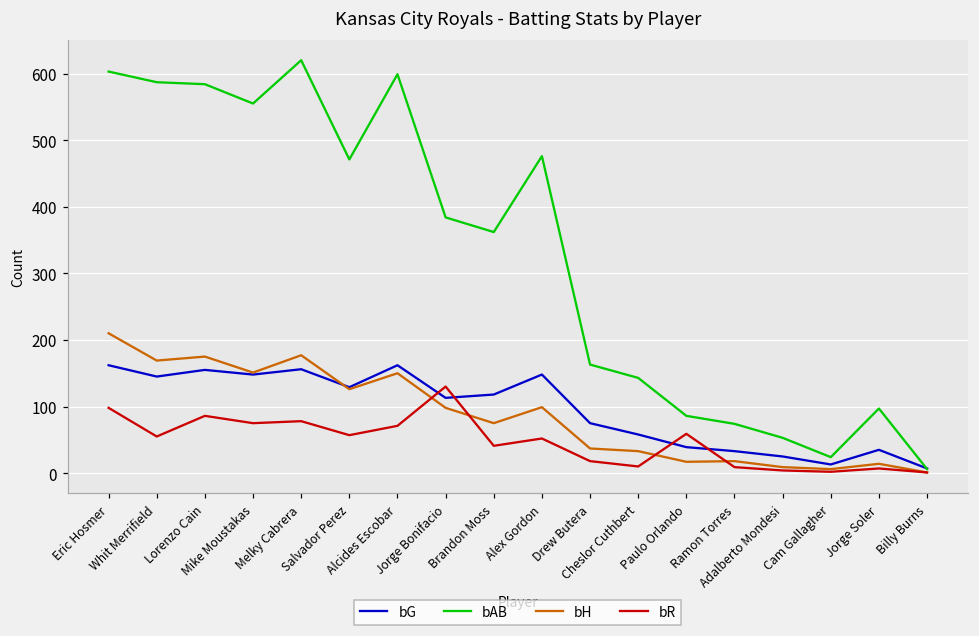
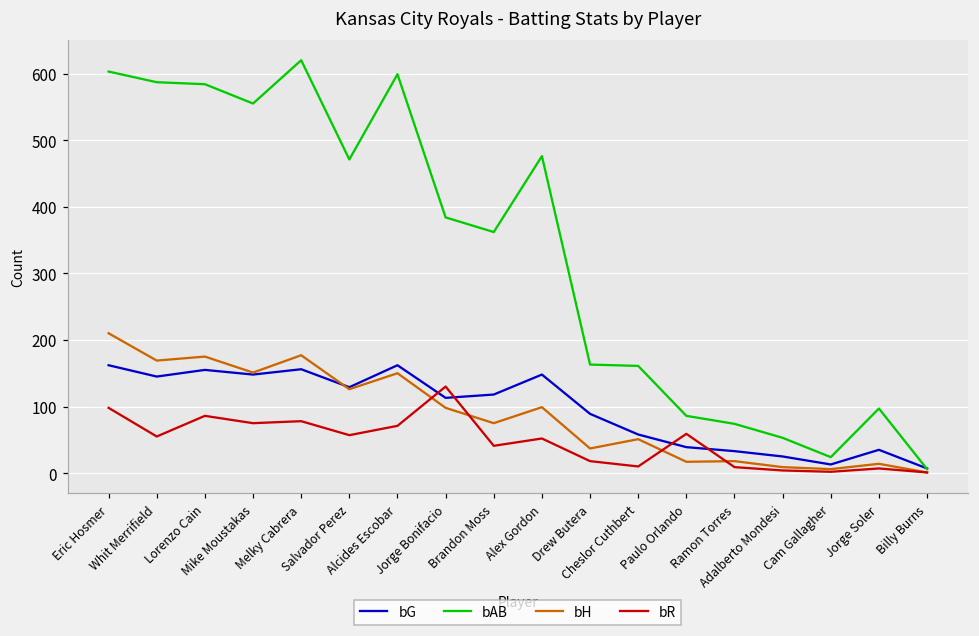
bG, Drew Butera: 80 -> 90
bAB, Cheslor Cuthbert: 140 -> 160
bH, Cheslor Cuthbert: 30 -> 50
